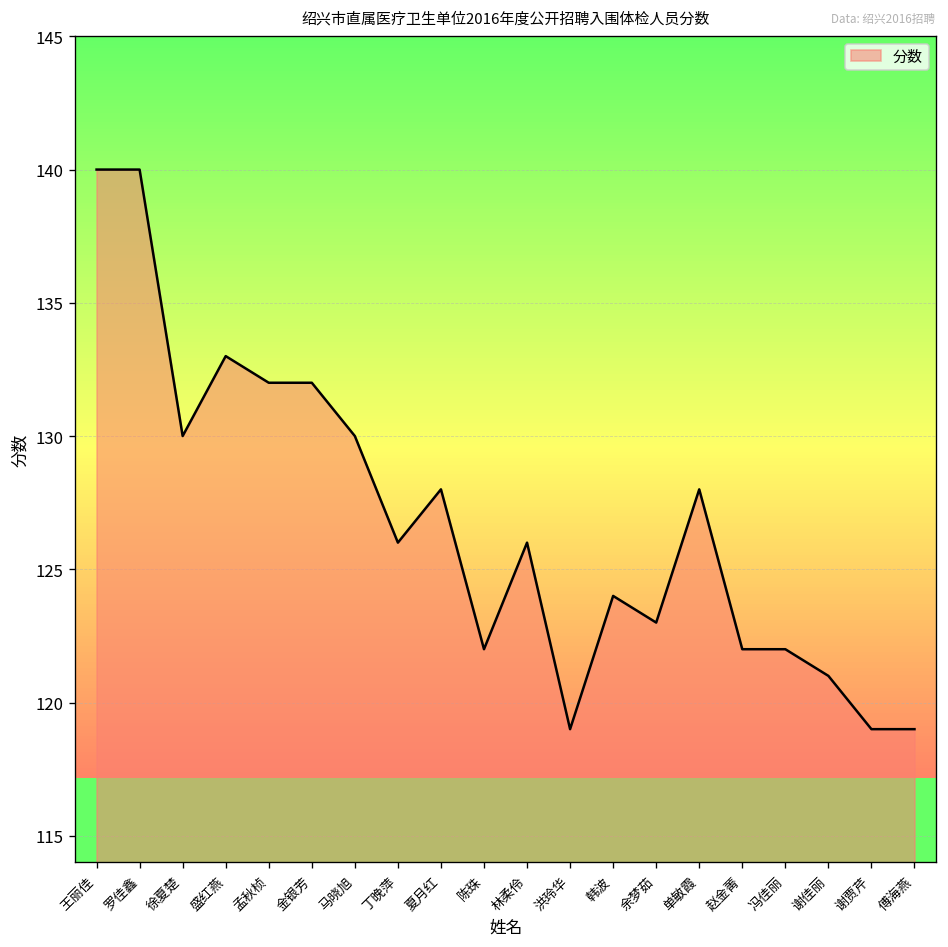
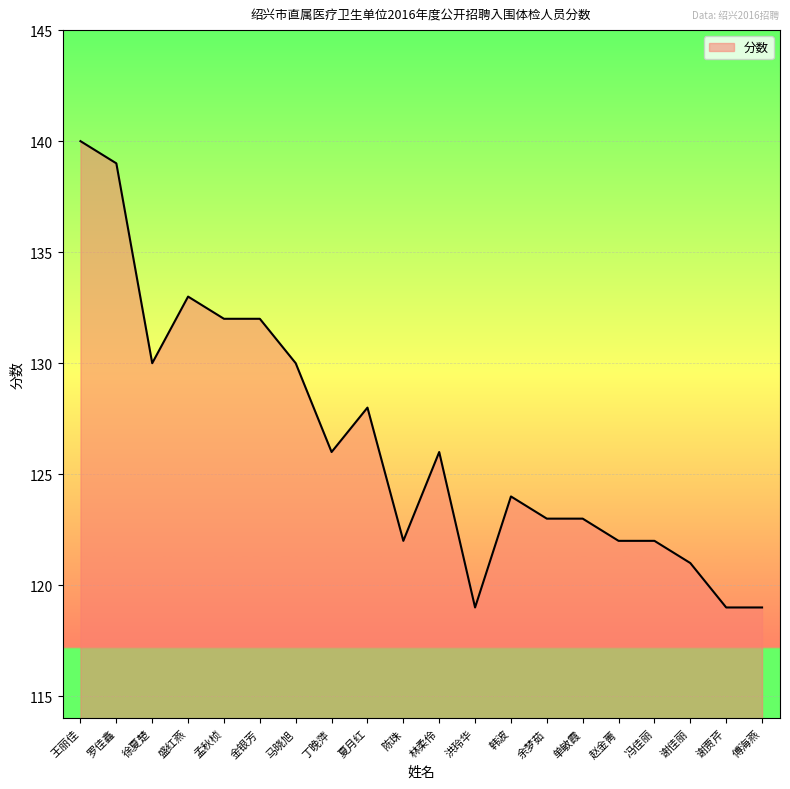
罗佳鑫: 140 -> 139
单敏霞: 128 -> 123
